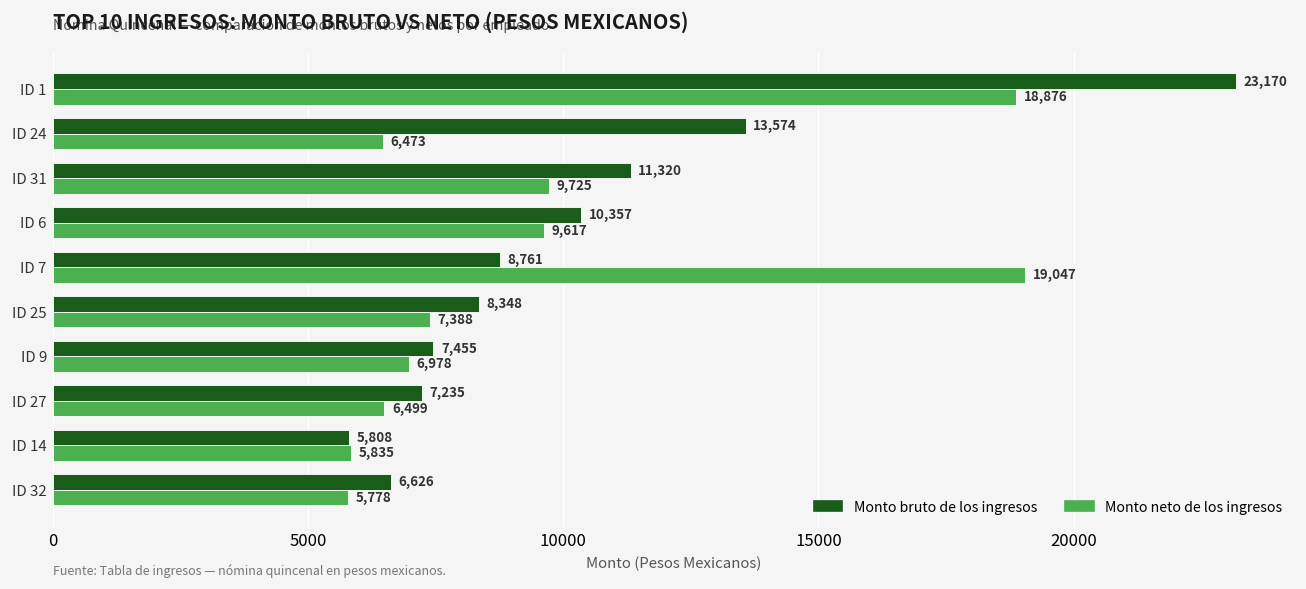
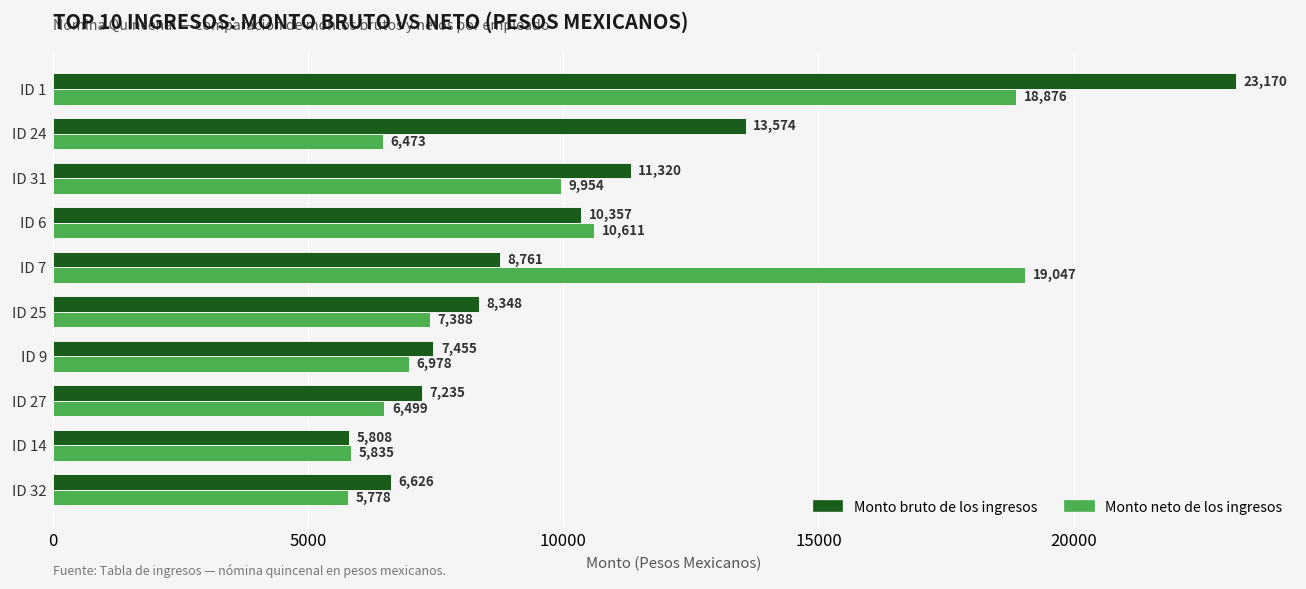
Monto neto de los ingresos, ID 31: 9,725 -> 9,954
Monto neto de los ingresos, ID 6: 9,617 -> 10,611
